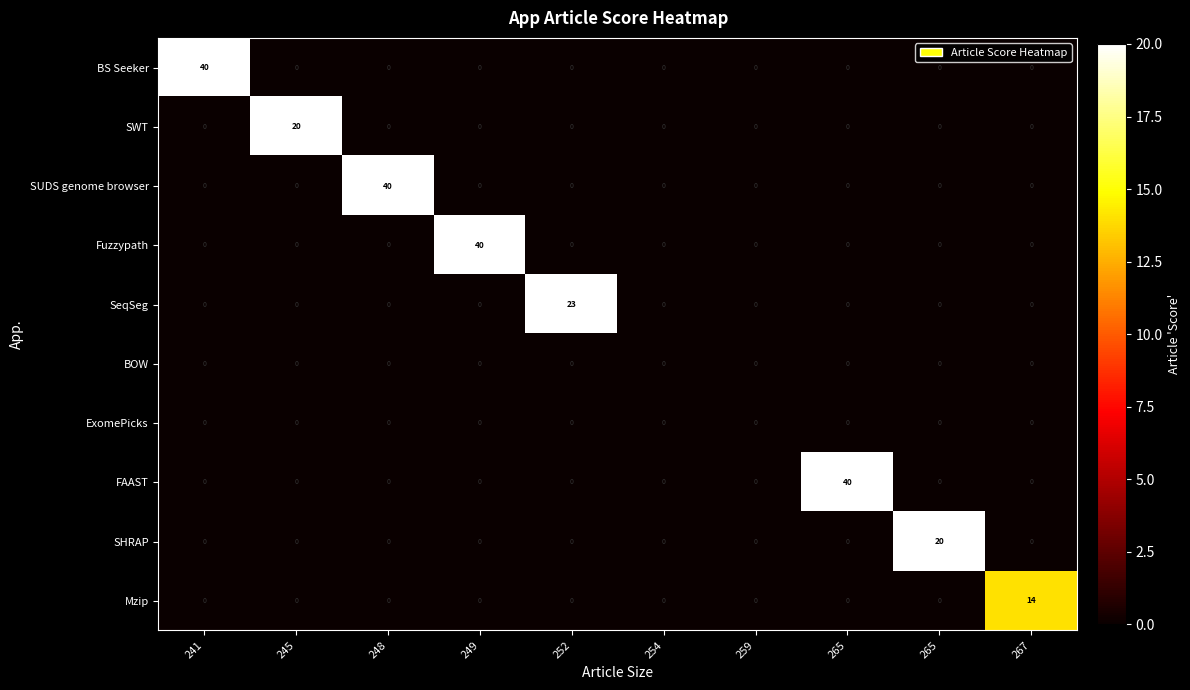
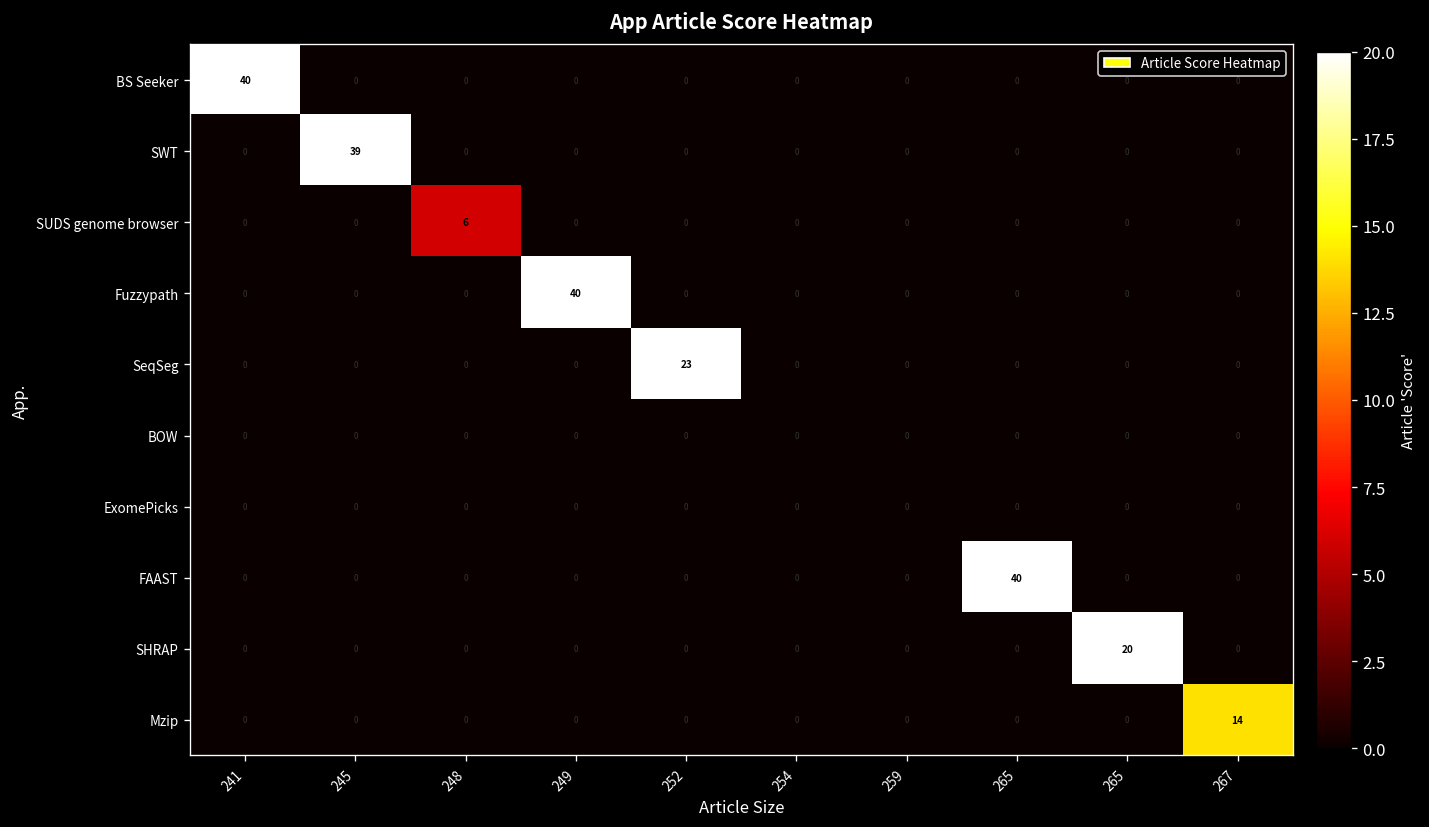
SWT, 245: 20 -> 39
SUDS genome browser, 248: 40 -> 6
